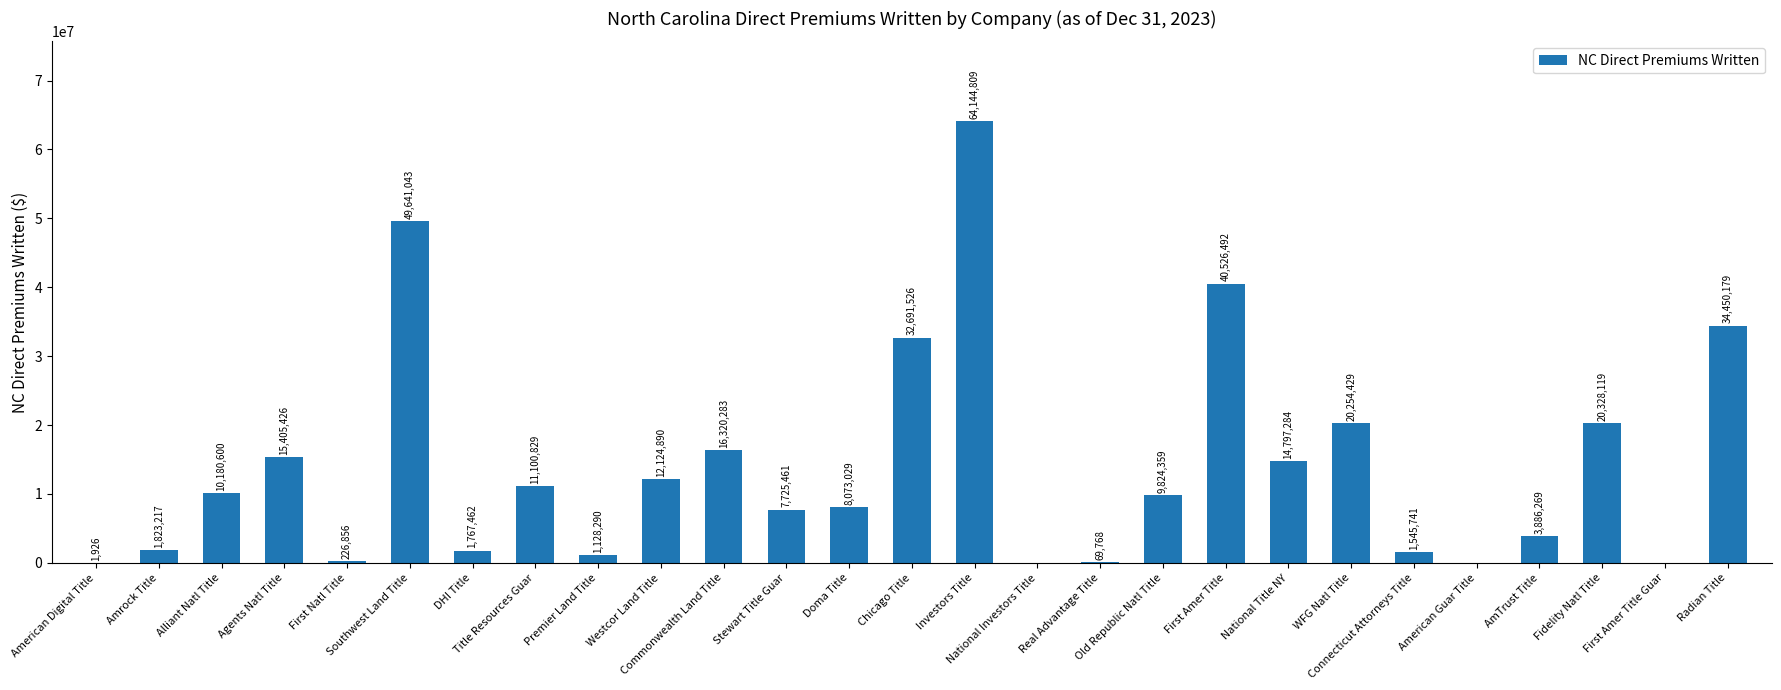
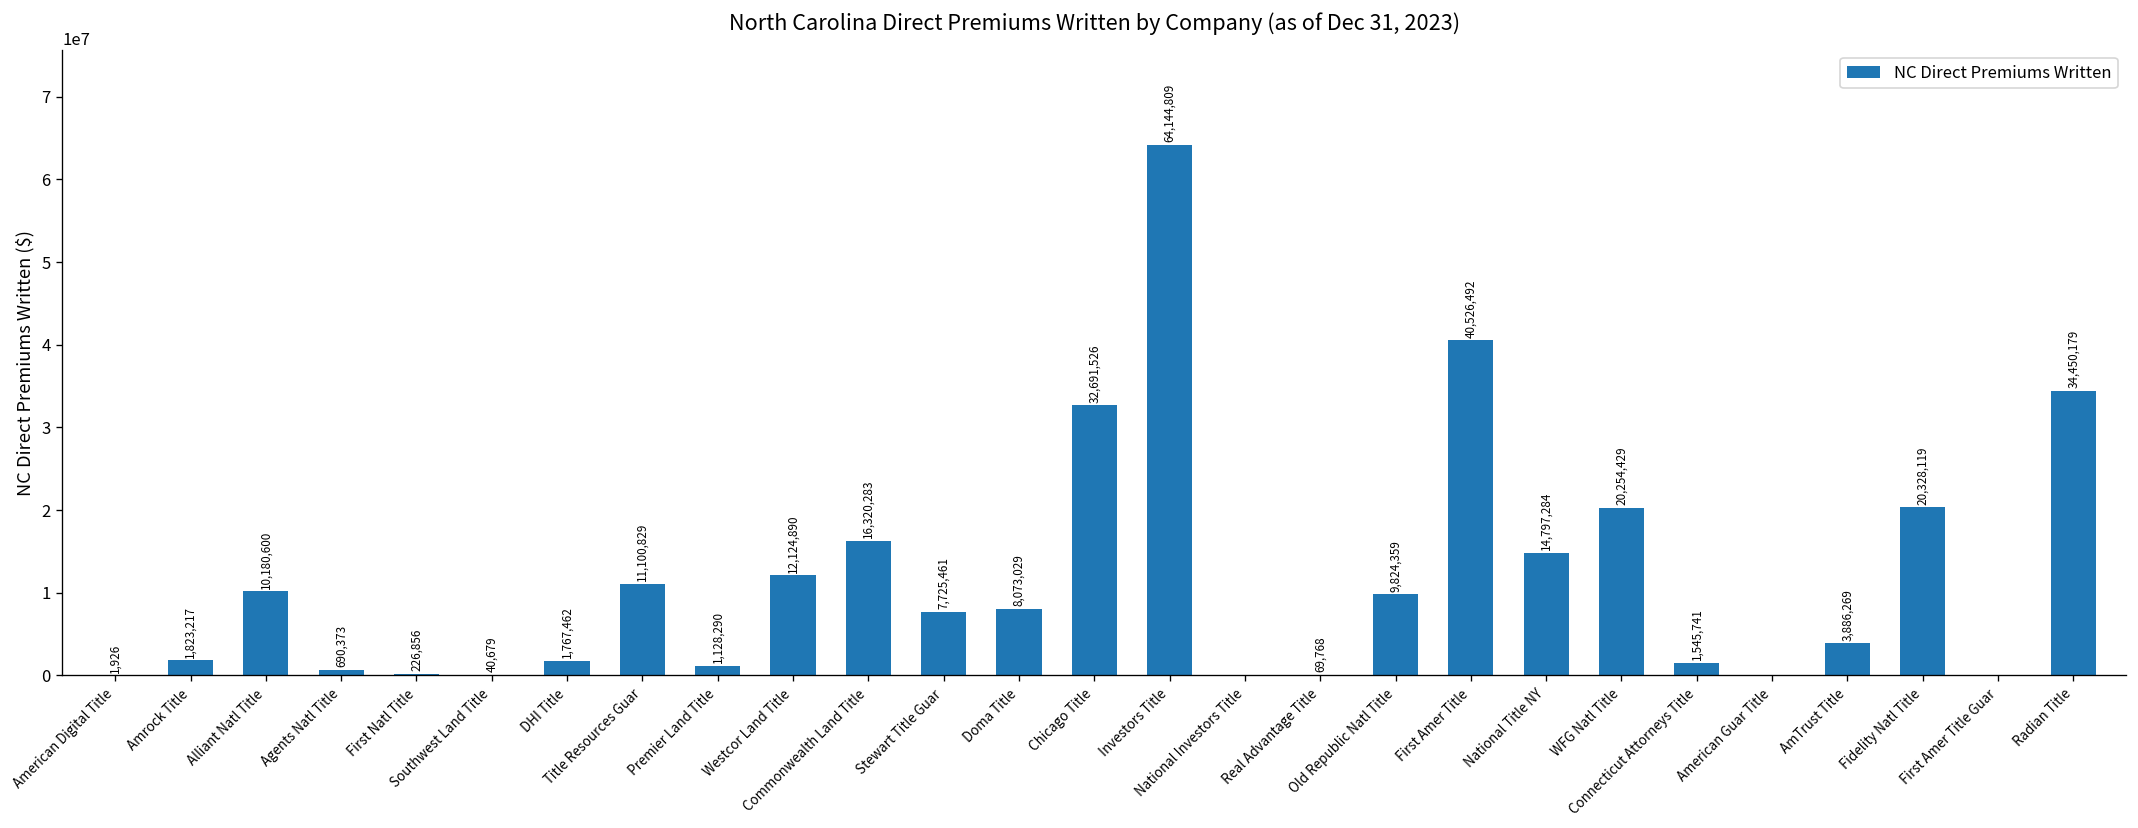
Agents Natl Title: 15,405,426 -> 690,373
Southwest Land Title: 49,641,043 -> 40,679
